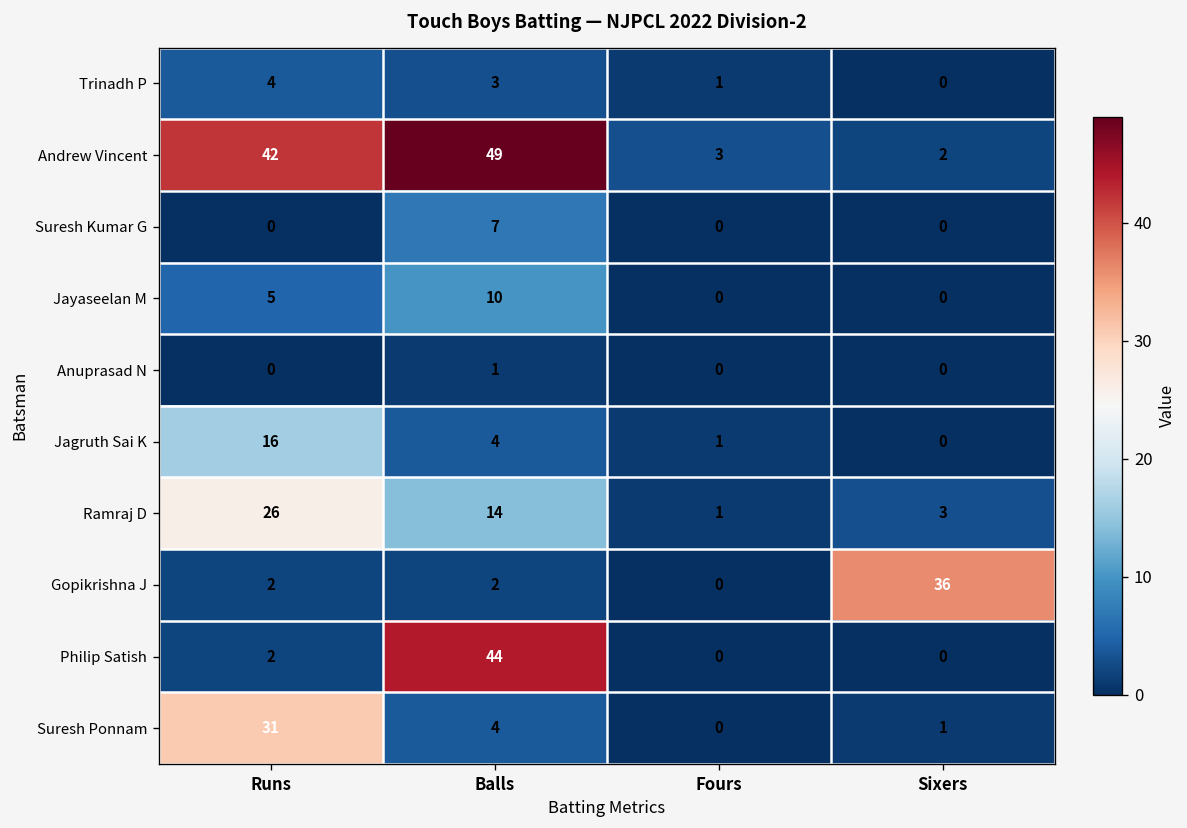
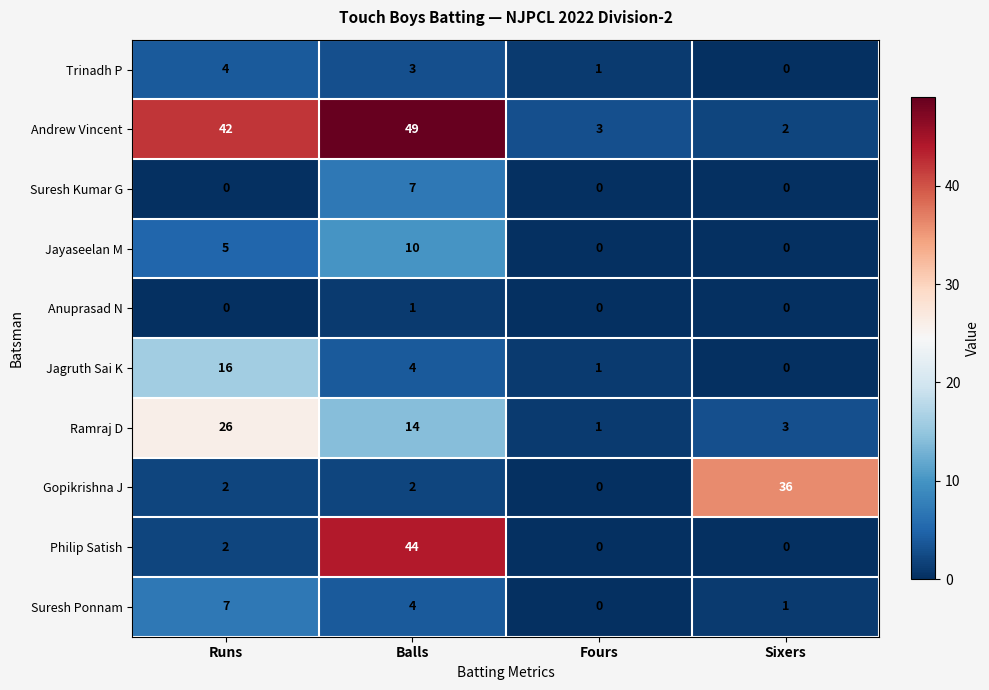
Suresh Ponnam, Runs: 31 -> 7
